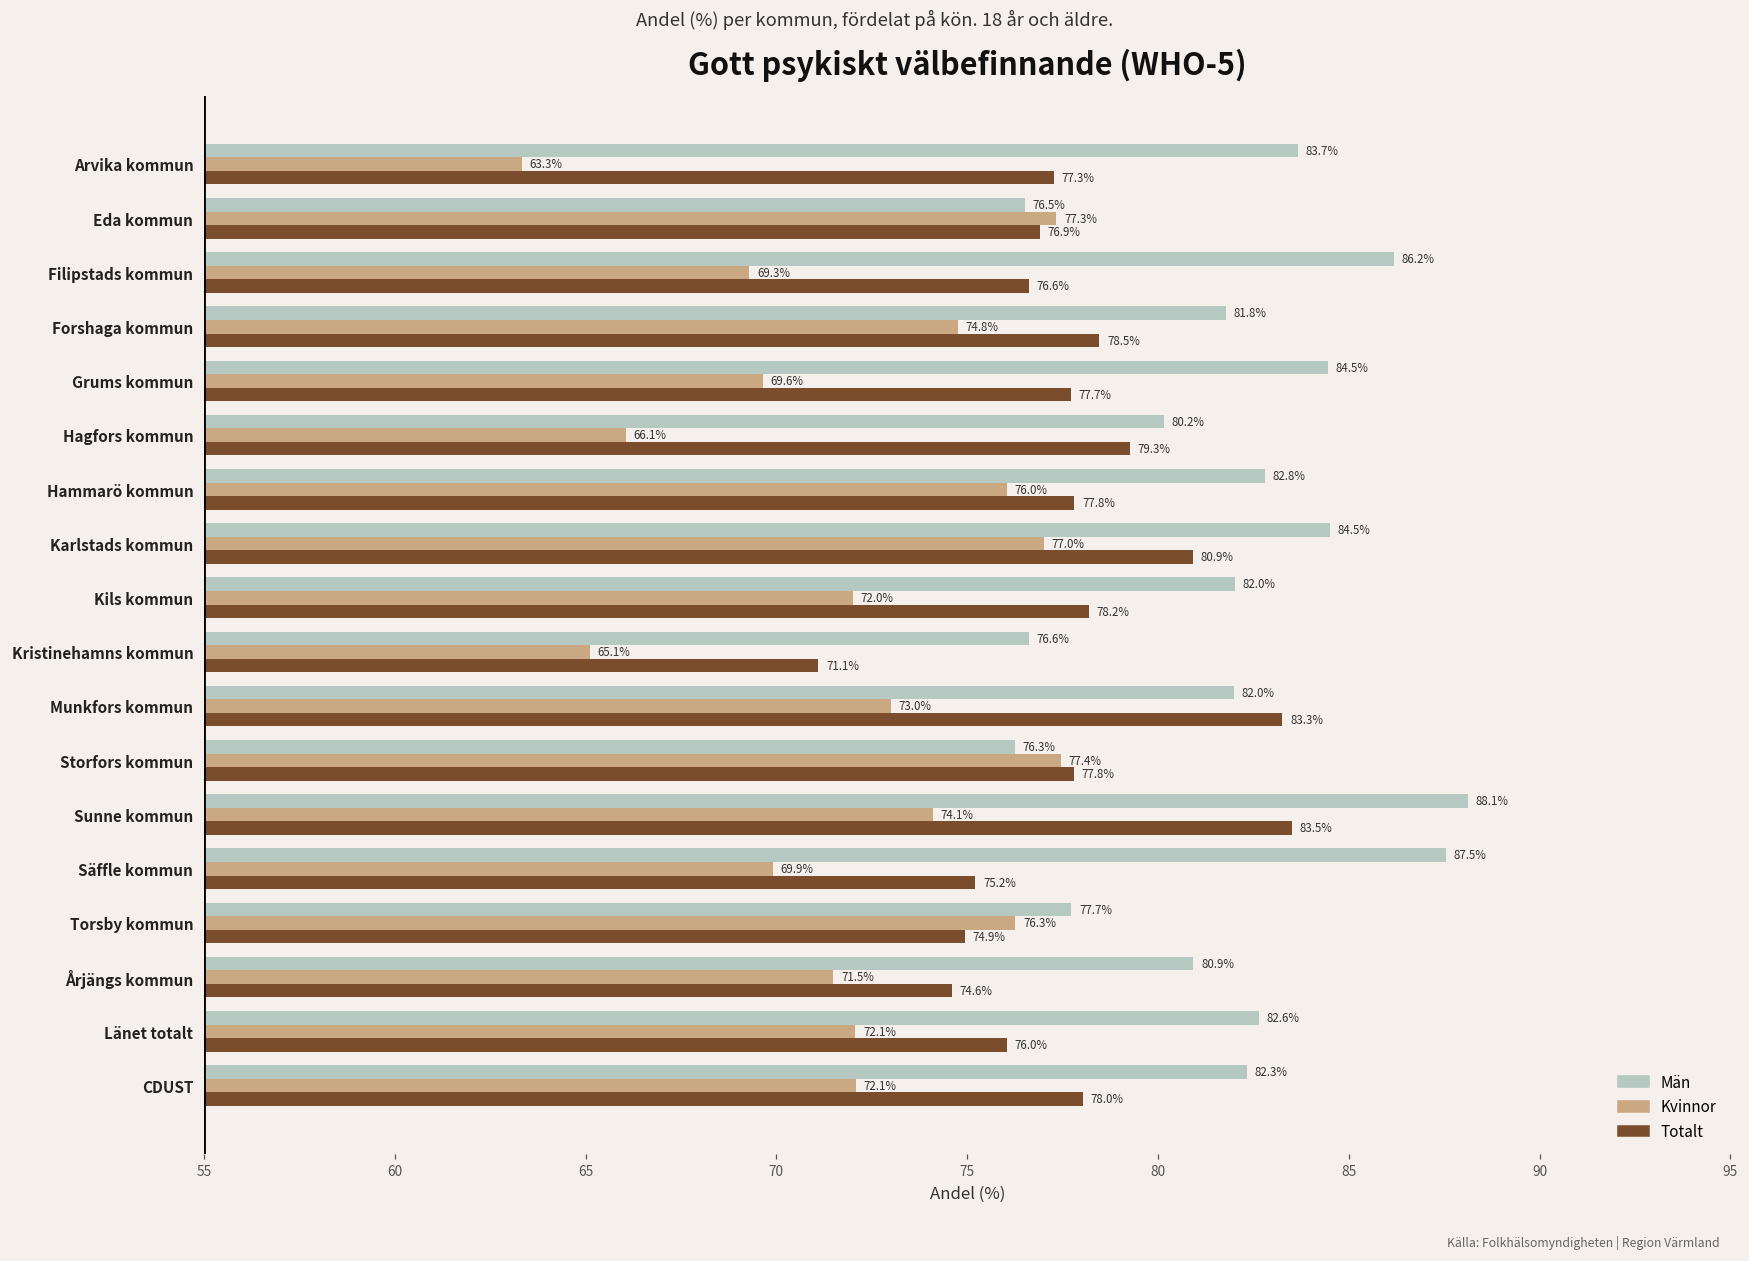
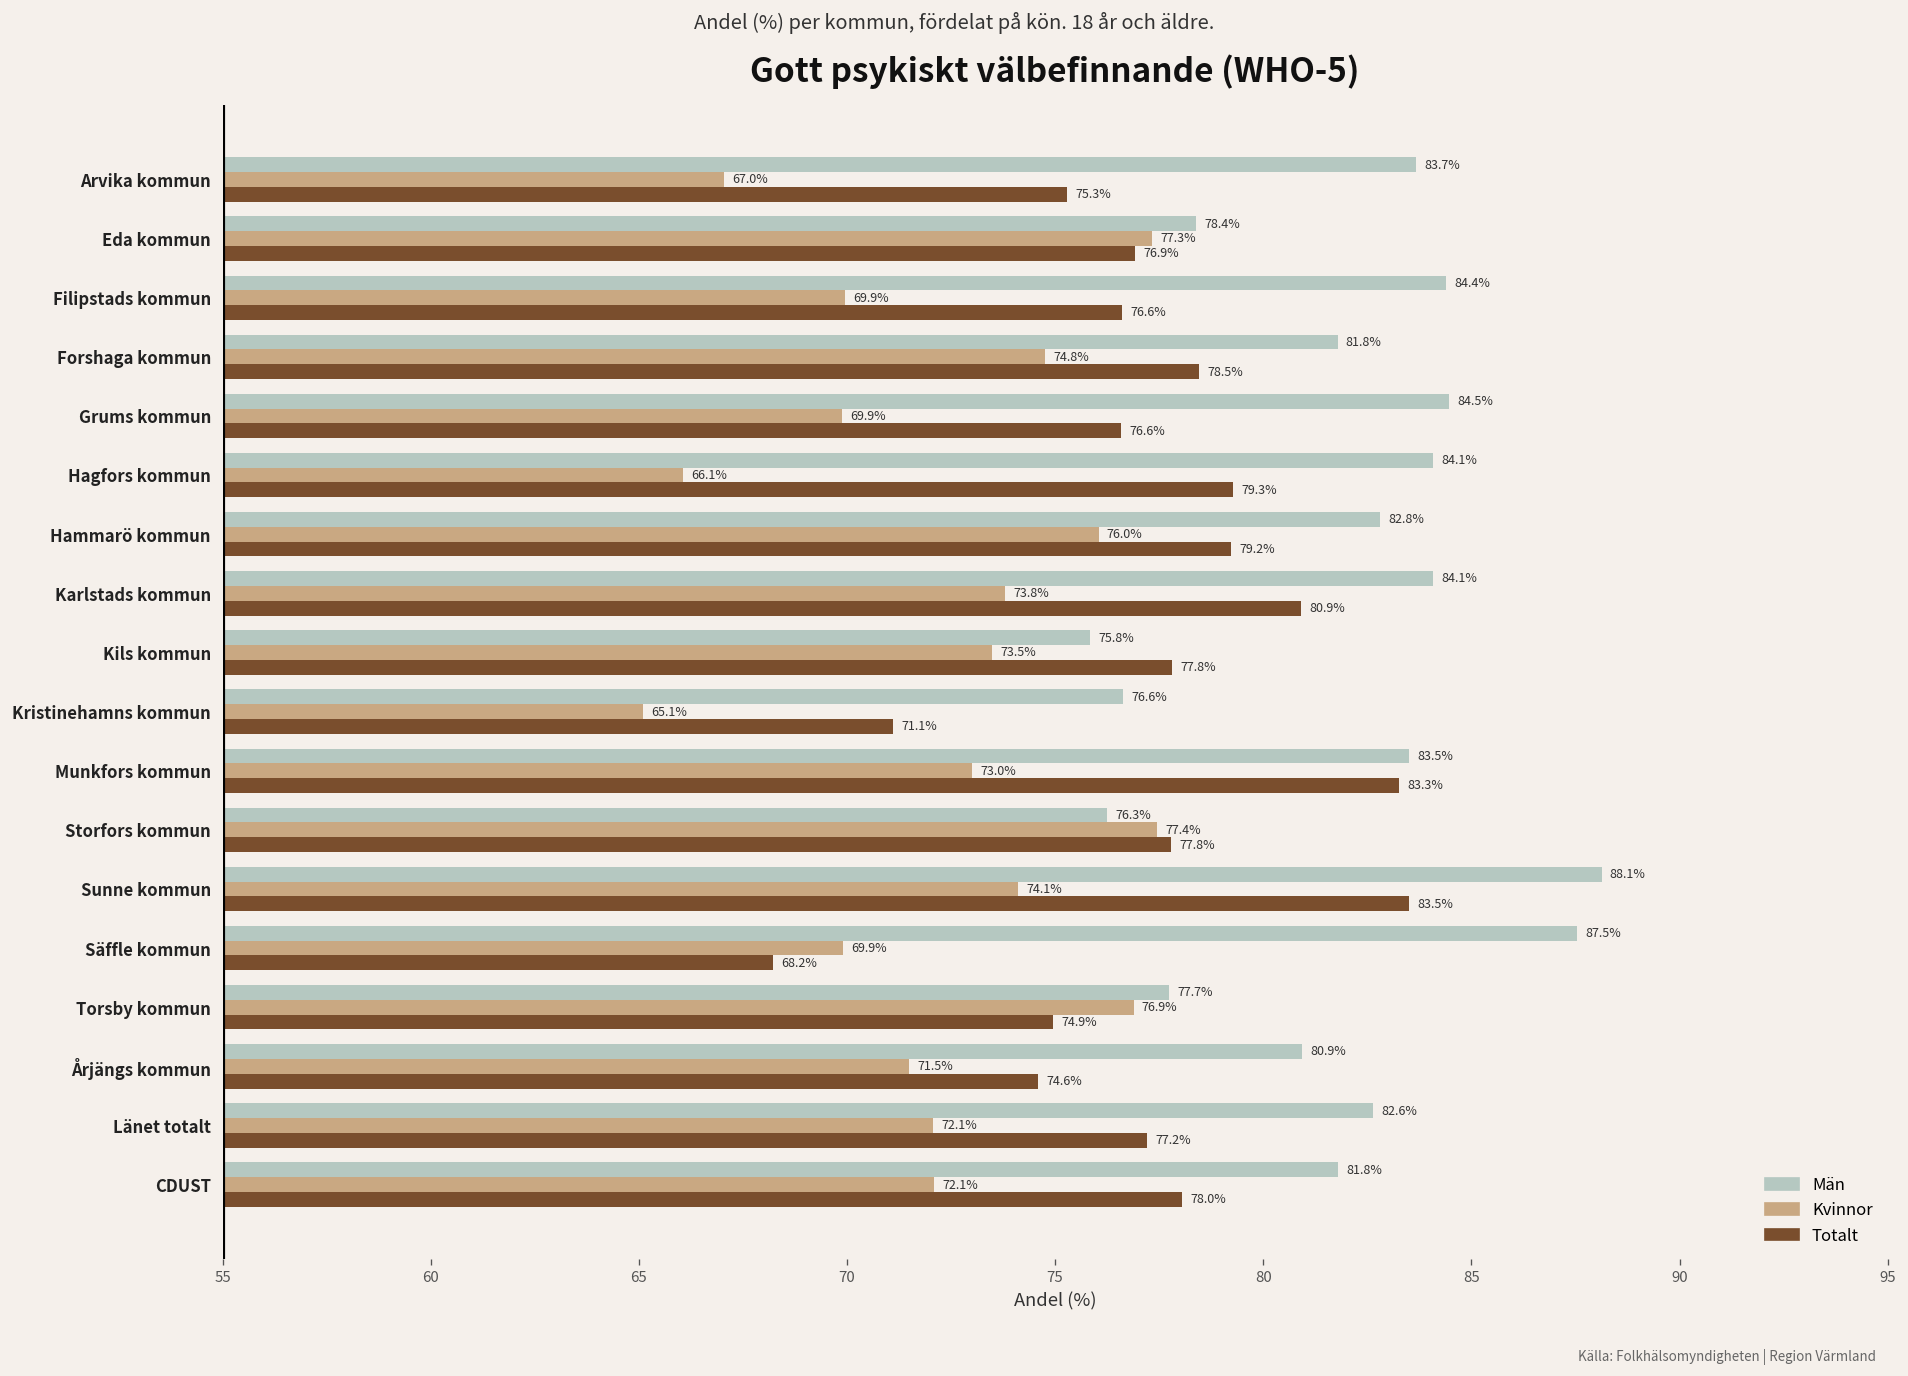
Kvinnor, Arvika kommun: 63.3% -> 67.0%
Totalt, Arvika kommun: 77.3% -> 75.3%
Män, Eda kommun: 76.5% -> 78.4%
Män, Filipstads kommun: 86.2% -> 84.4%
Kvinnor, Filipstads kommun: 69.3% -> 69.9%
Kvinnor, Grums kommun: 69.6% -> 69.9%
Totalt, Grums kommun: 77.7% -> 76.6%
Män, Hagfors kommun: 80.2% -> 84.1%
Totalt, Hammarö kommun: 77.8% -> 79.2%
Män, Karlstads kommun: 84.5% -> 84.1%
Kvinnor, Karlstads kommun: 77.0% -> 73.8%
Män, Kils kommun: 82.0% -> 75.8%
Kvinnor, Kils kommun: 72.0% -> 73.5%
Totalt, Kils kommun: 78.2% -> 77.8%
Män, Munkfors kommun: 82.0% -> 83.5%
Totalt, Säffle kommun: 75.2% -> 68.2%
Kvinnor, Torsby kommun: 76.3% -> 76.9%
Totalt, Länet totalt: 76.0% -> 77.2%
Män, CDUST: 82.3% -> 81.8%
